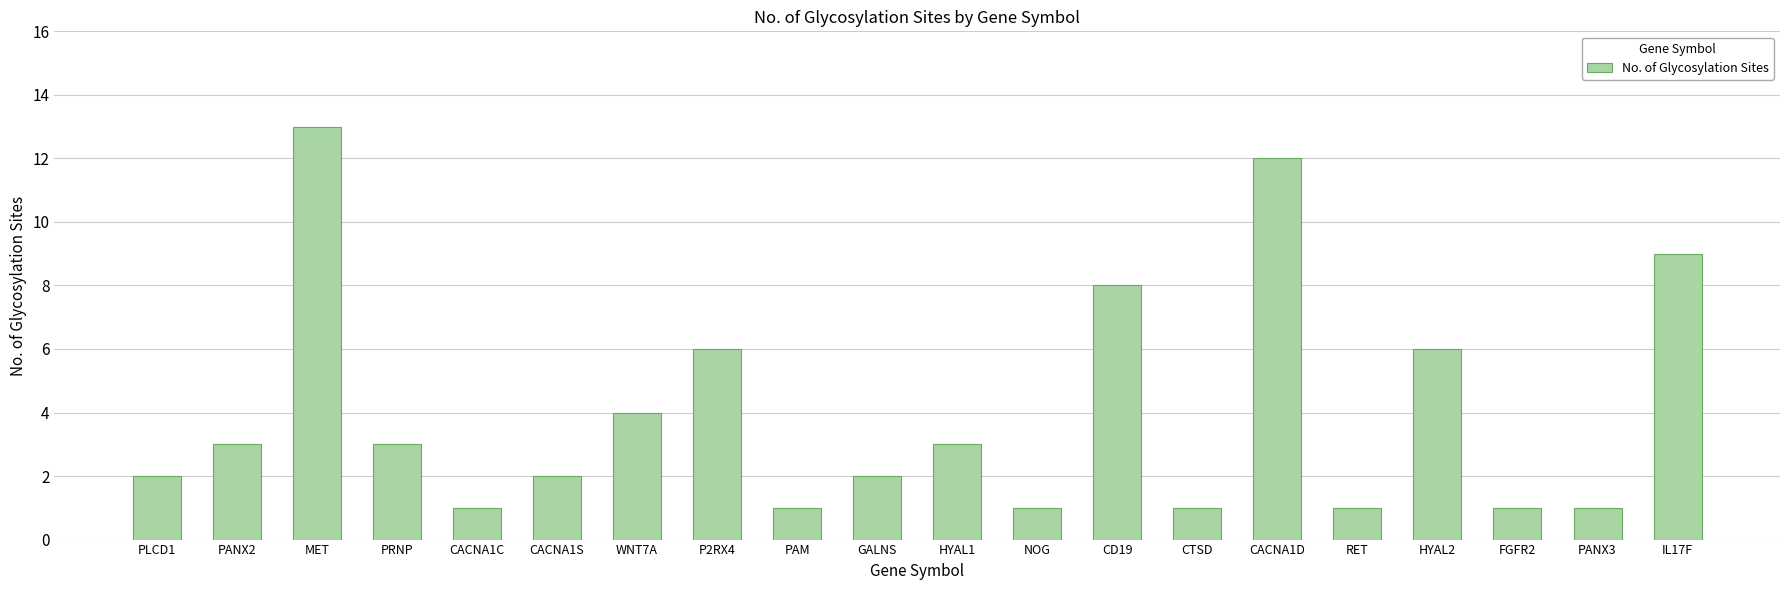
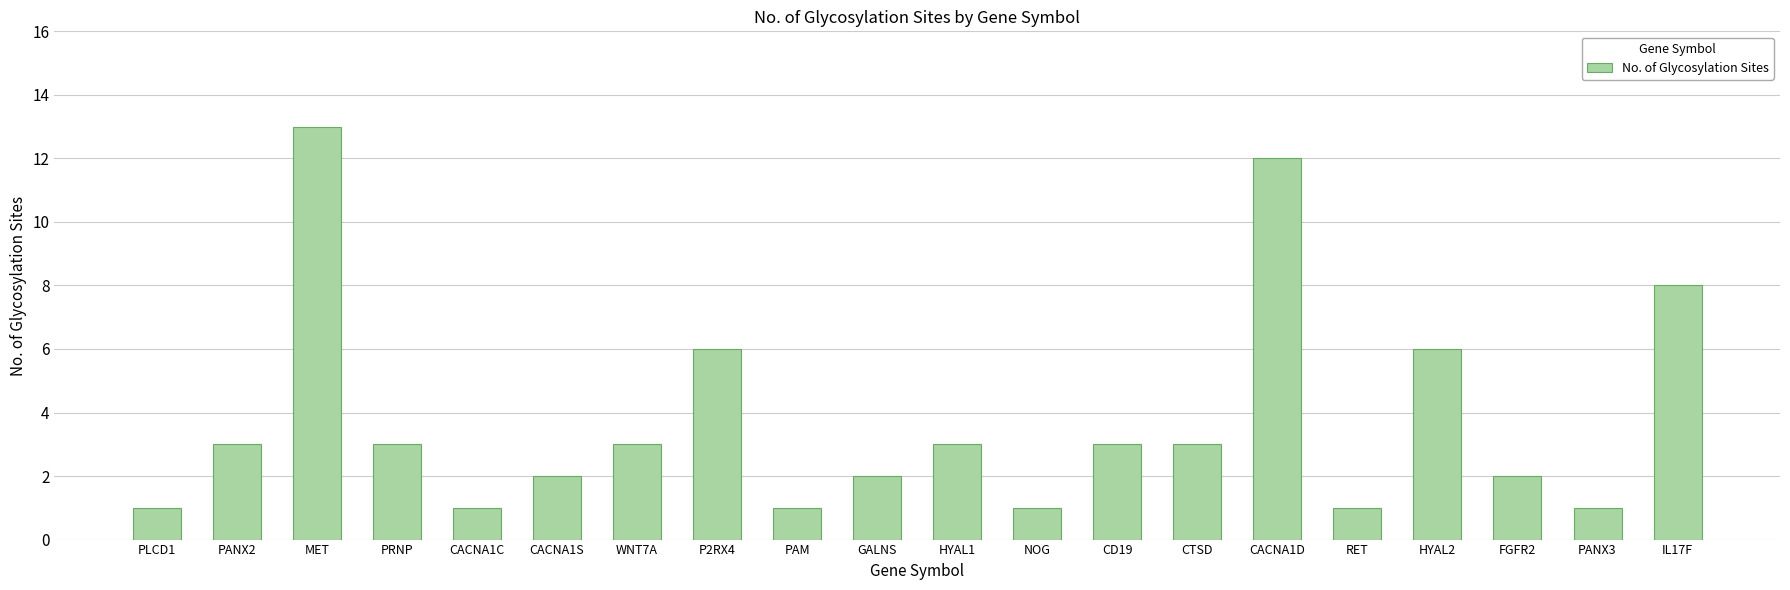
PLCD1: 2 -> 1
WNT7A: 4 -> 3
CD19: 8 -> 3
CTSD: 1 -> 3
FGFR2: 1 -> 2
IL17F: 9 -> 8
